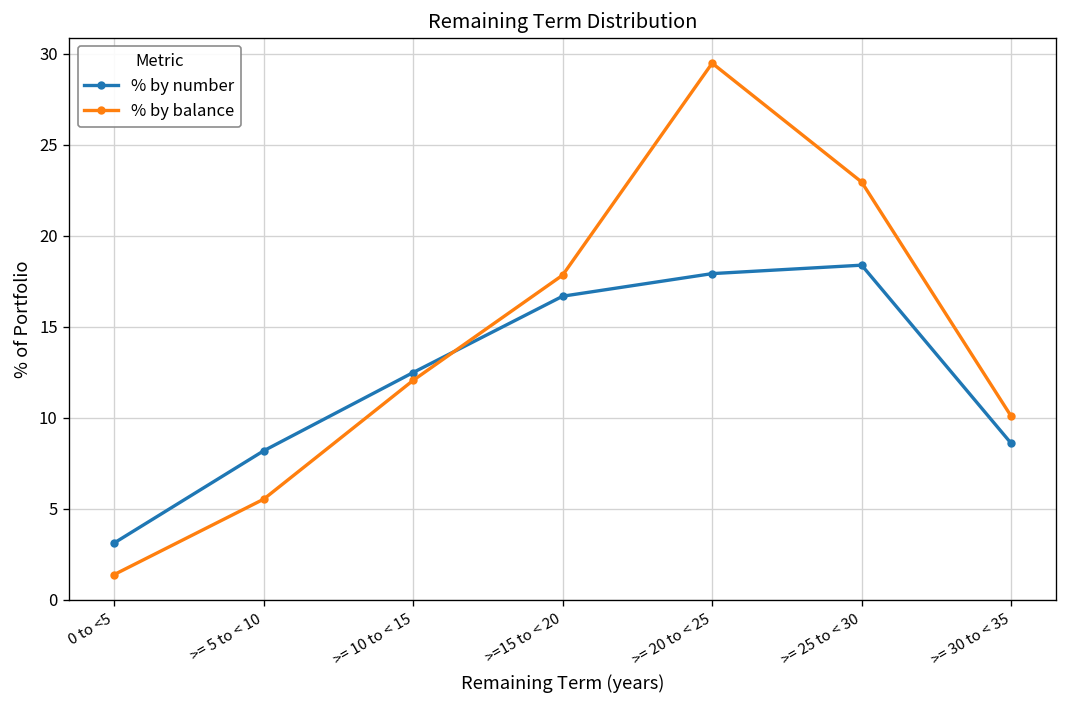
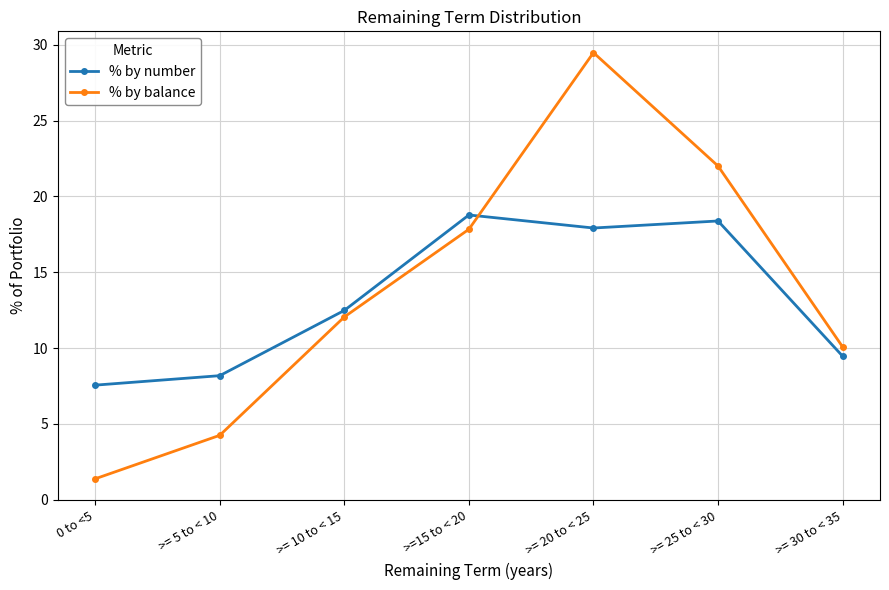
% by number, 0 to <5: 3.1 -> 7.6
% by balance, >= 5 to < 10: 5.5 -> 4.2
% by number, >=15 to < 20: 16.7 -> 18.8
% by balance, >= 25 to < 30: 22.9 -> 22.0
% by number, >= 30 to < 35: 8.6 -> 9.5
